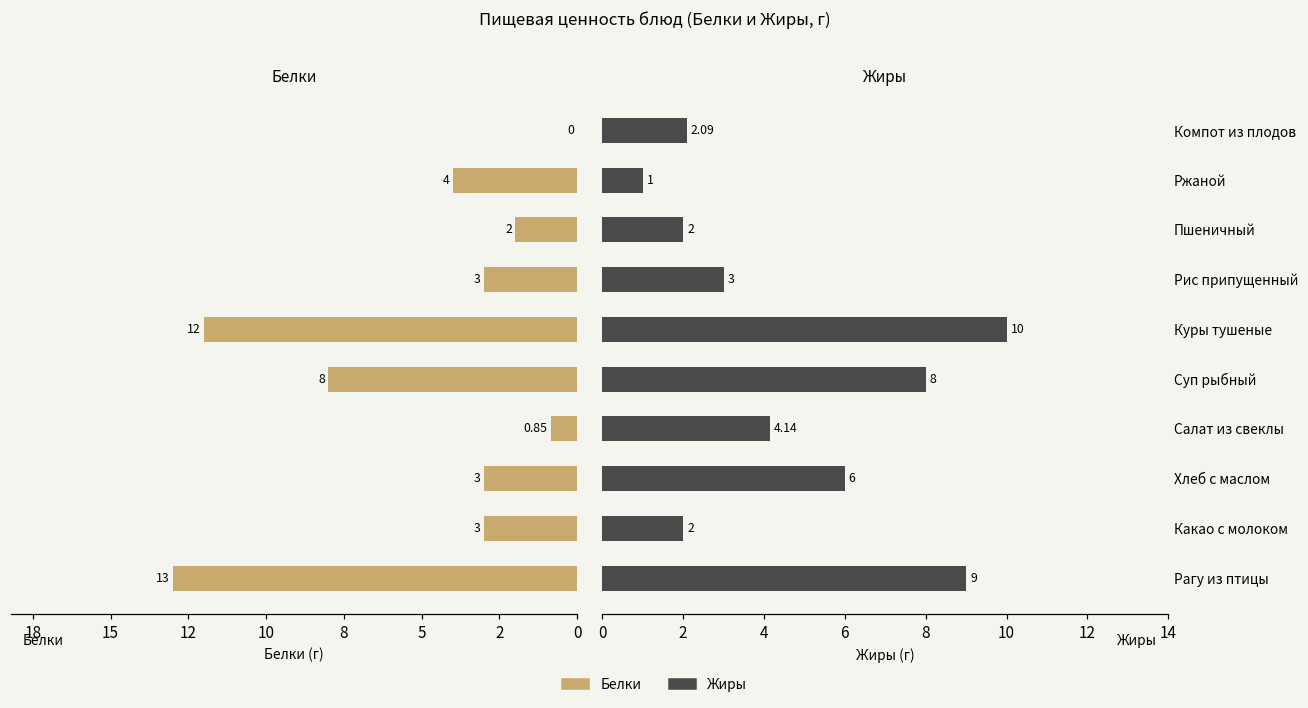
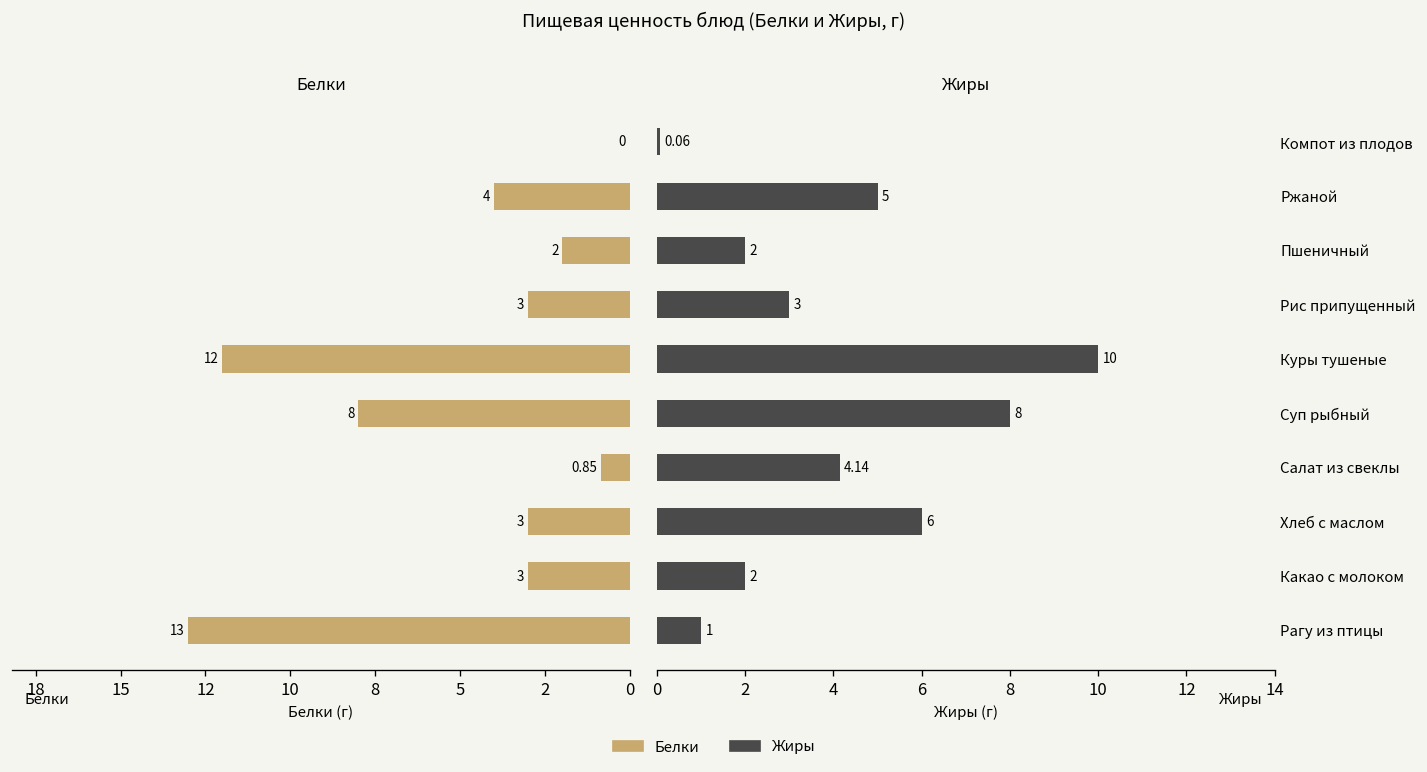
Жиры, Компот из плодов: 2.09 -> 0.06
Жиры, Ржаной: 1 -> 5
Жиры, Рагу из птицы: 9 -> 1
